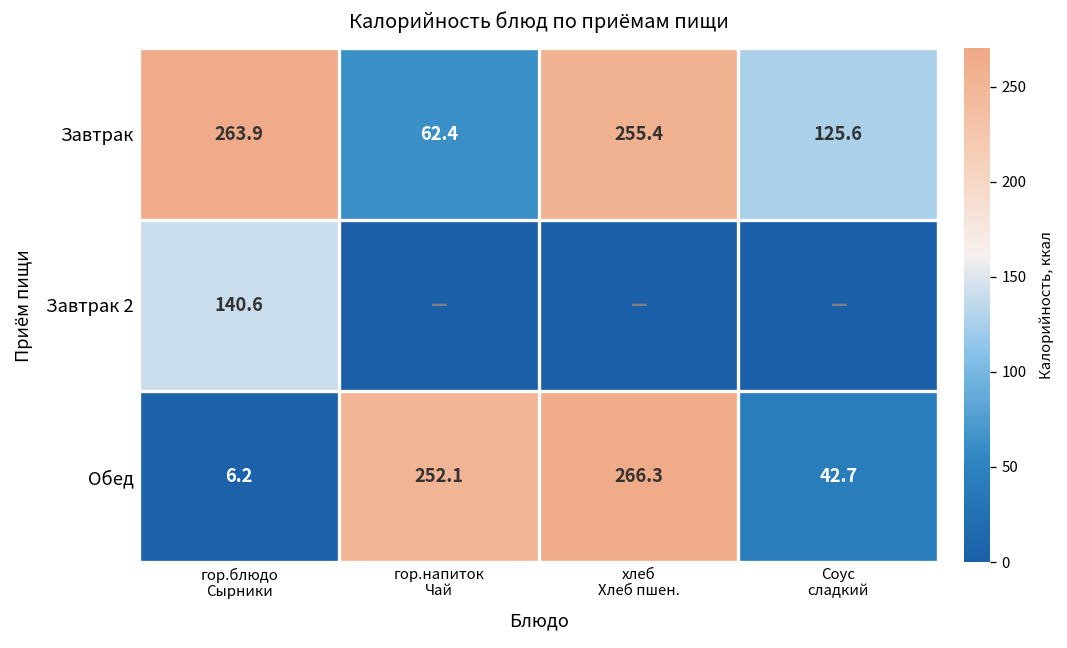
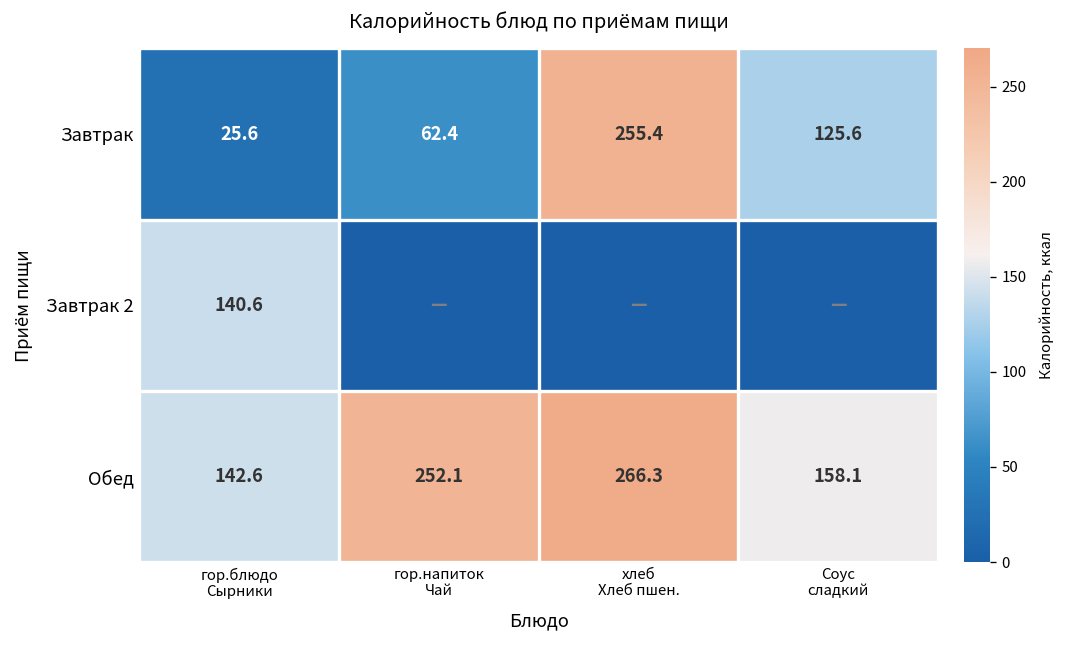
Завтрак, гор.блюдо Сырники: 263.9 -> 25.6
Обед, гор.блюдо Сырники: 6.2 -> 142.6
Обед, Соус сладкий: 42.7 -> 158.1
